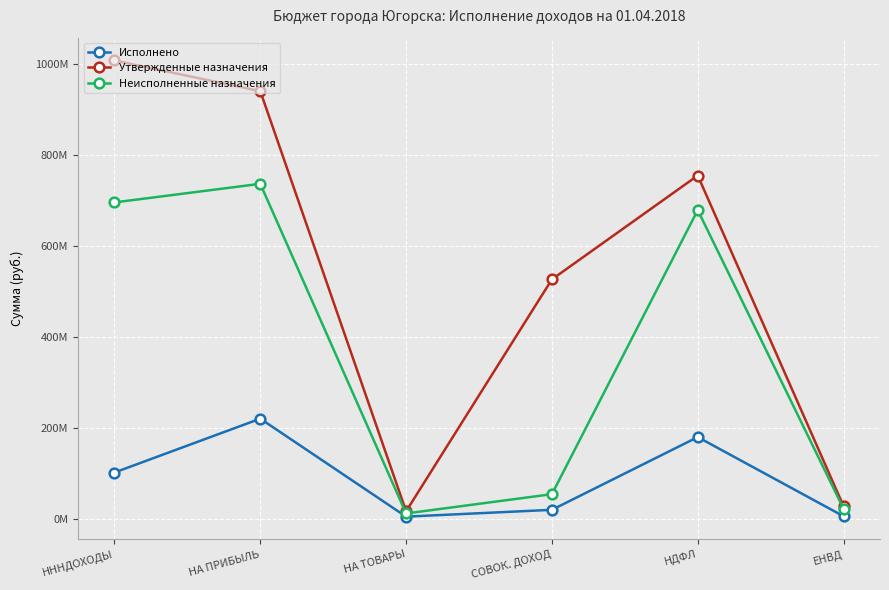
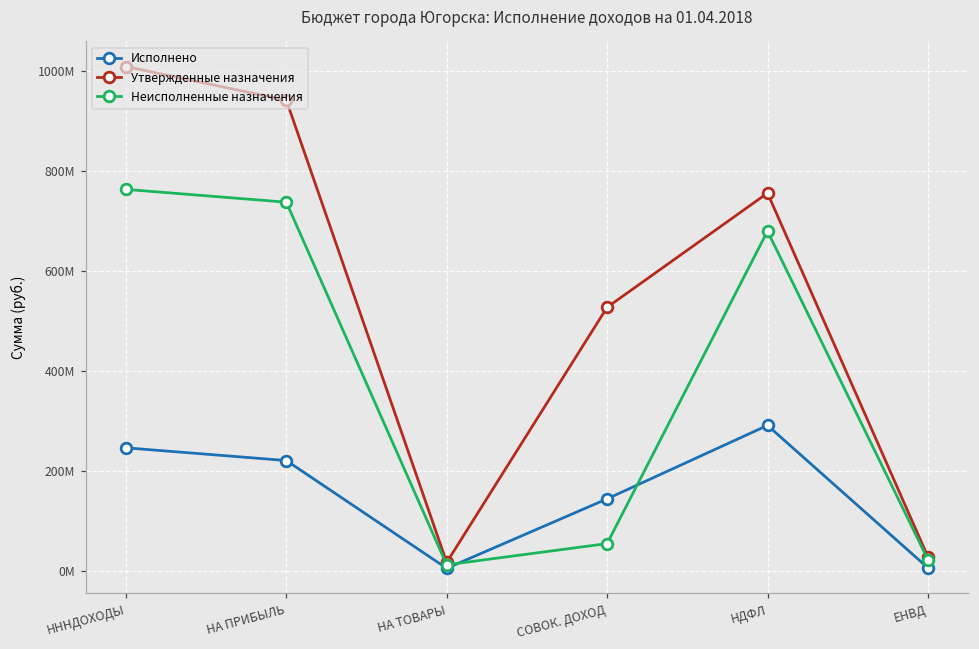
Исполнено, НННДОХОДЫ: 100000000 -> 250000000
Неисполненные назначения, НННДОХОДЫ: 700000000 -> 760000000
Исполнено, СОВОК. ДОХОД: 20000000 -> 140000000
Исполнено, НДФЛ: 180000000 -> 290000000
